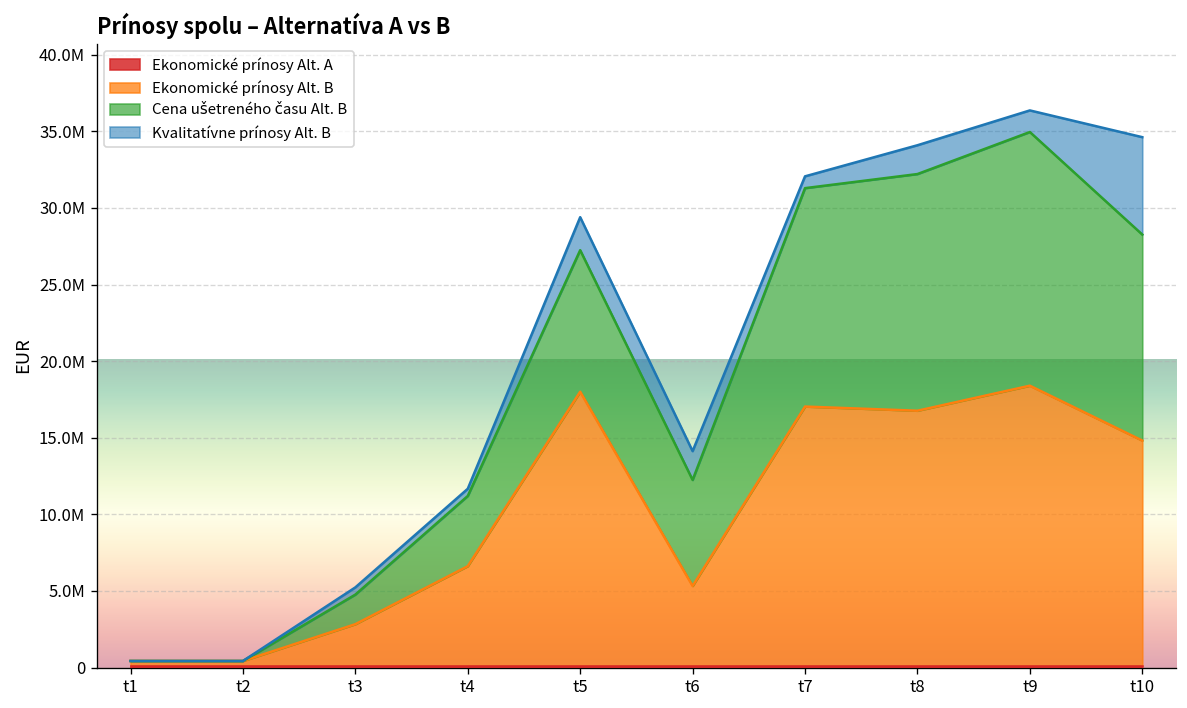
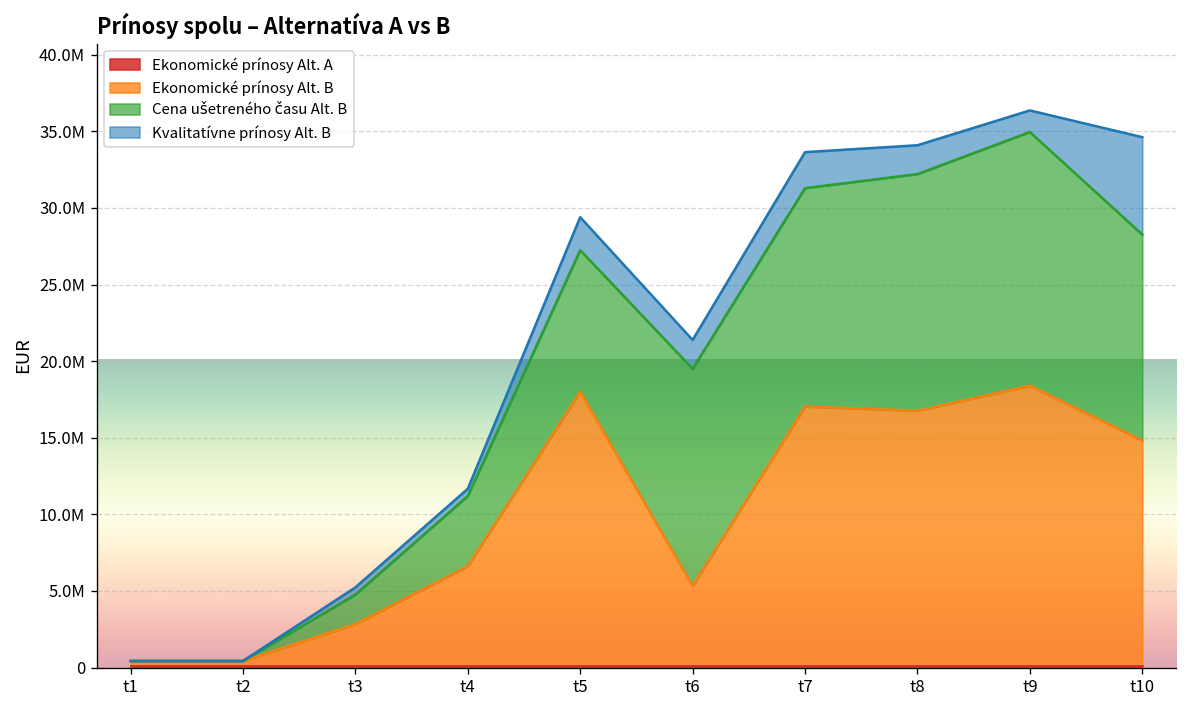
Cena ušetreného času Alt. B, t6: 6900000 -> 14200000
Kvalitatívne prínosy Alt. B, t7: 800000 -> 2400000
